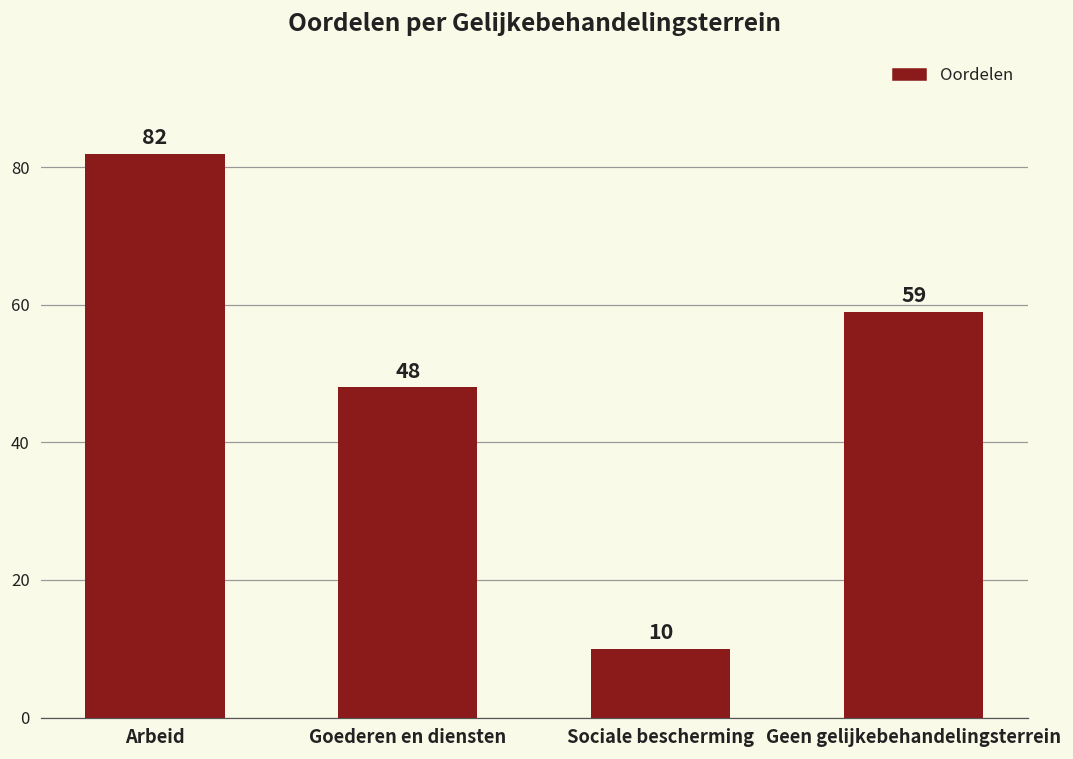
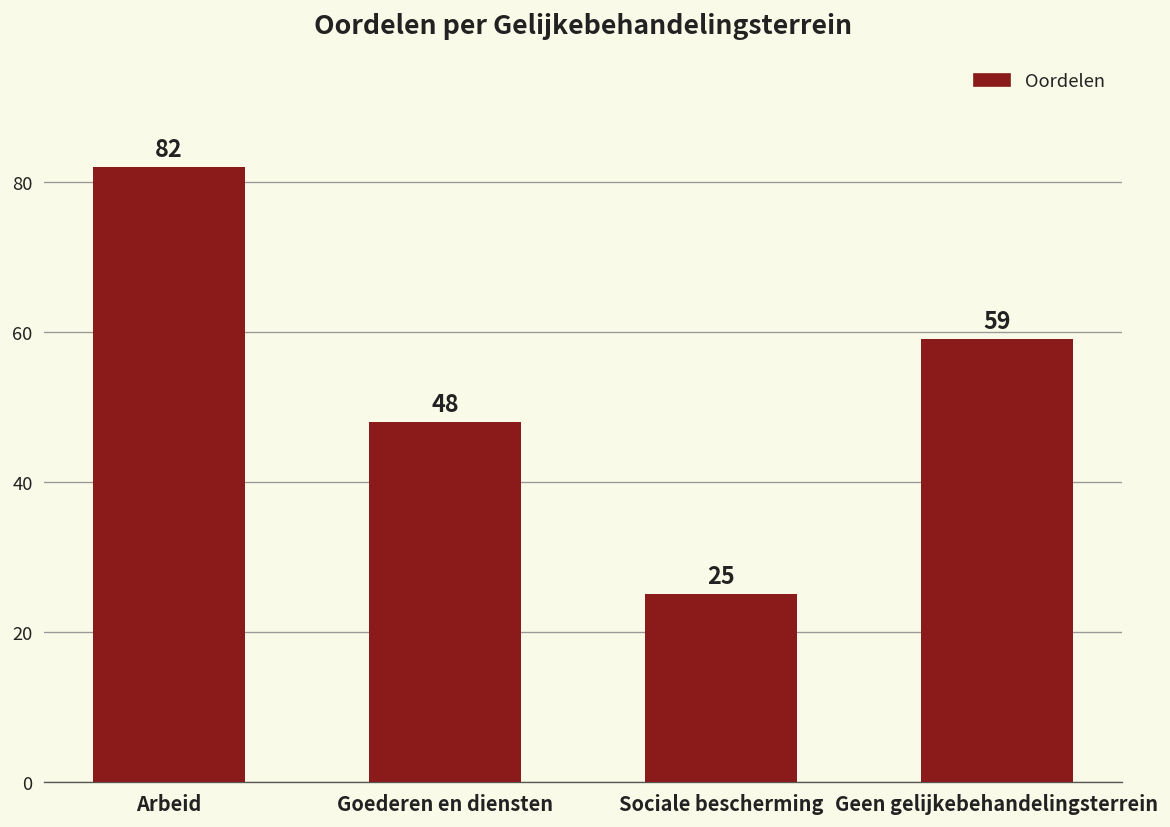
Sociale bescherming: 10 -> 25
